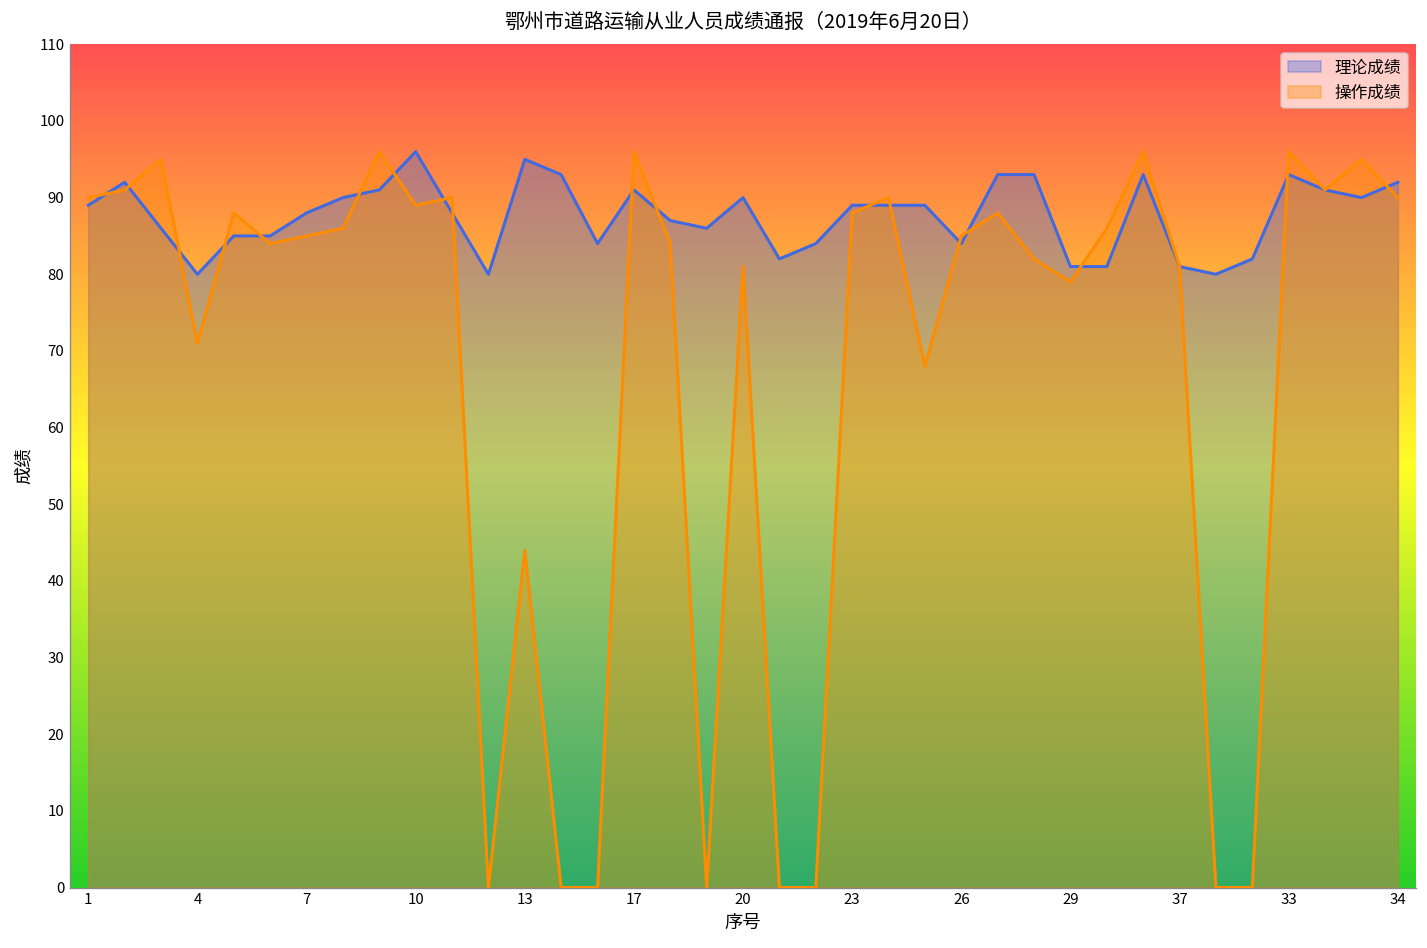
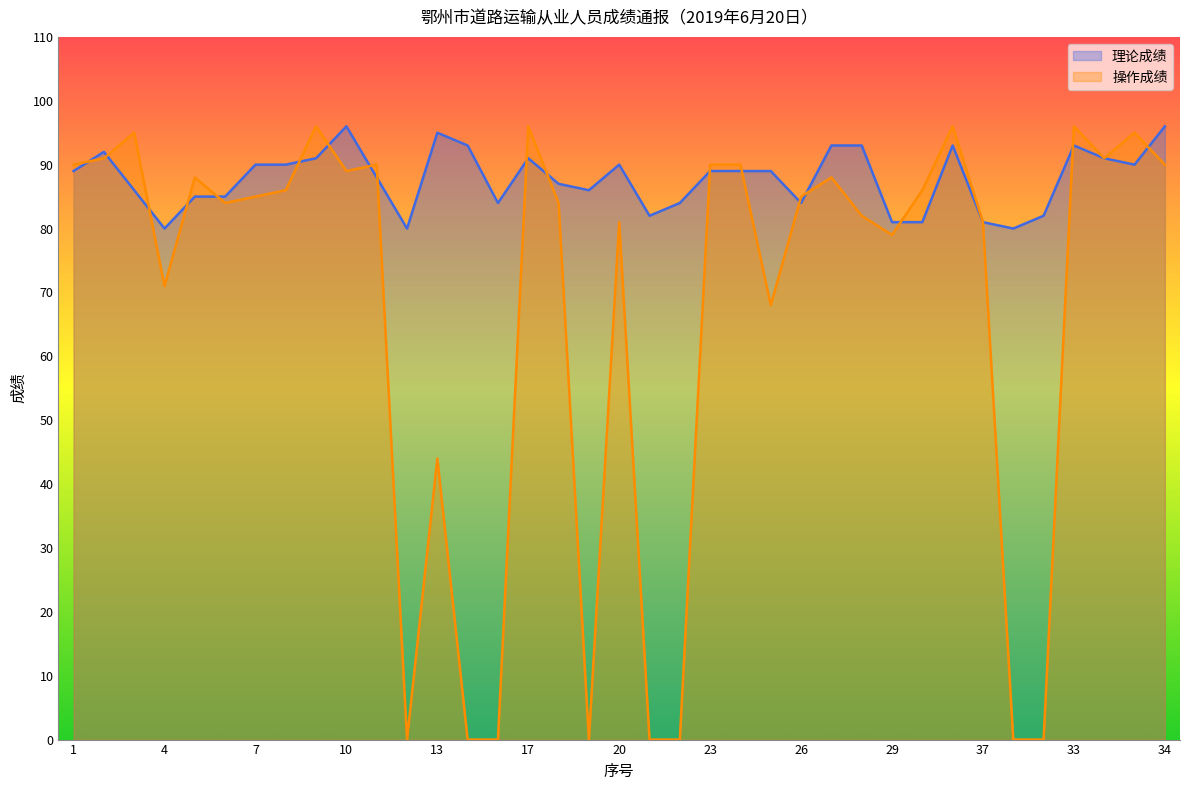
理论成绩, 7: 88 -> 90
操作成绩, 23: 88 -> 90
理论成绩, 34: 92 -> 96
